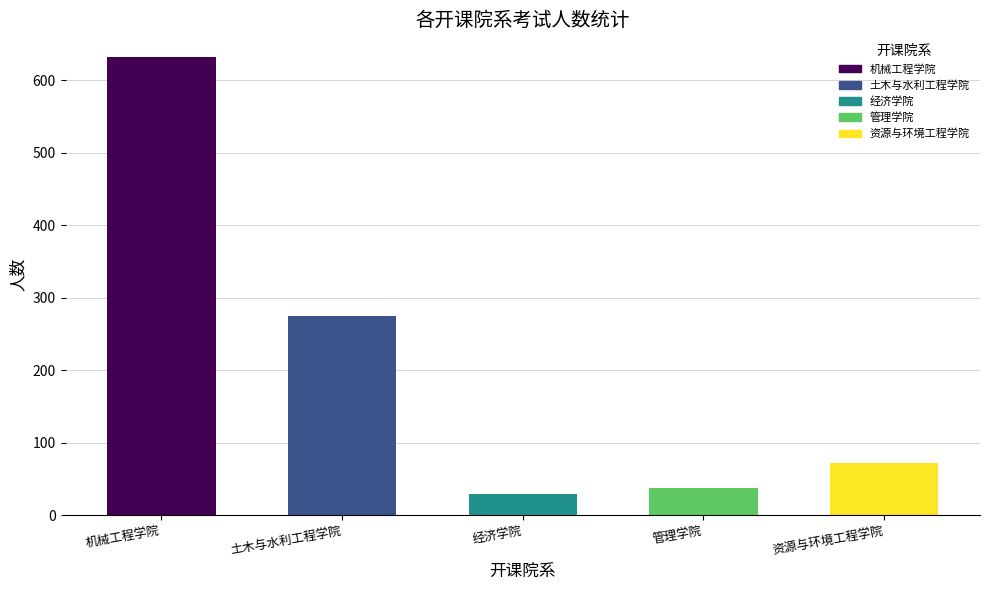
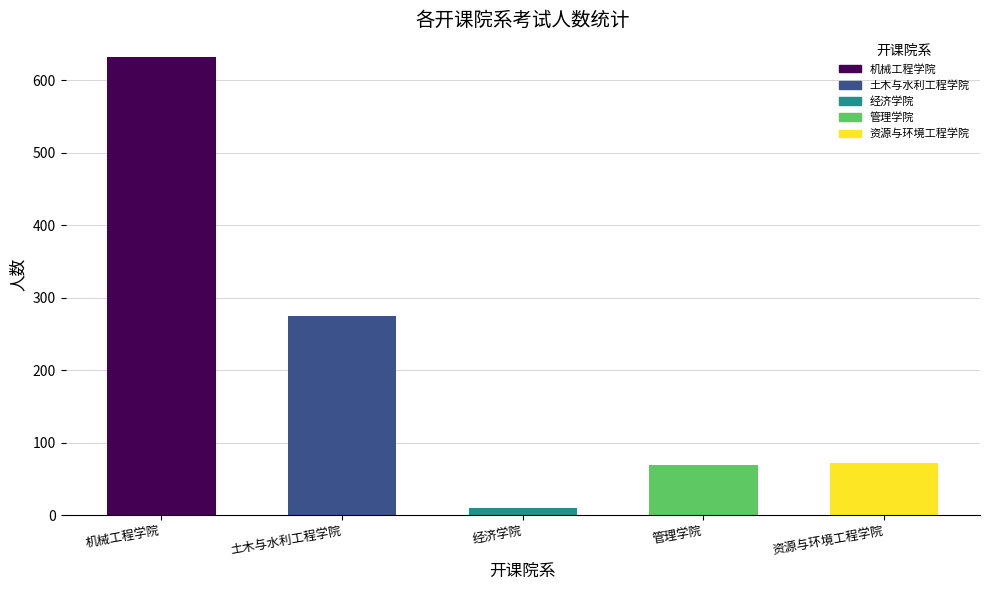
经济学院: 30 -> 10
管理学院: 40 -> 70
